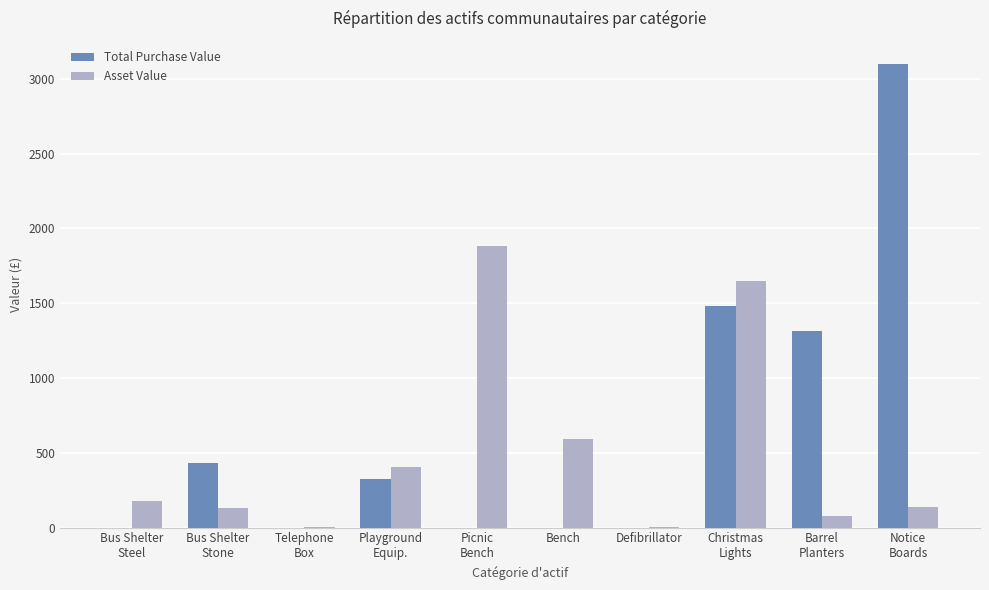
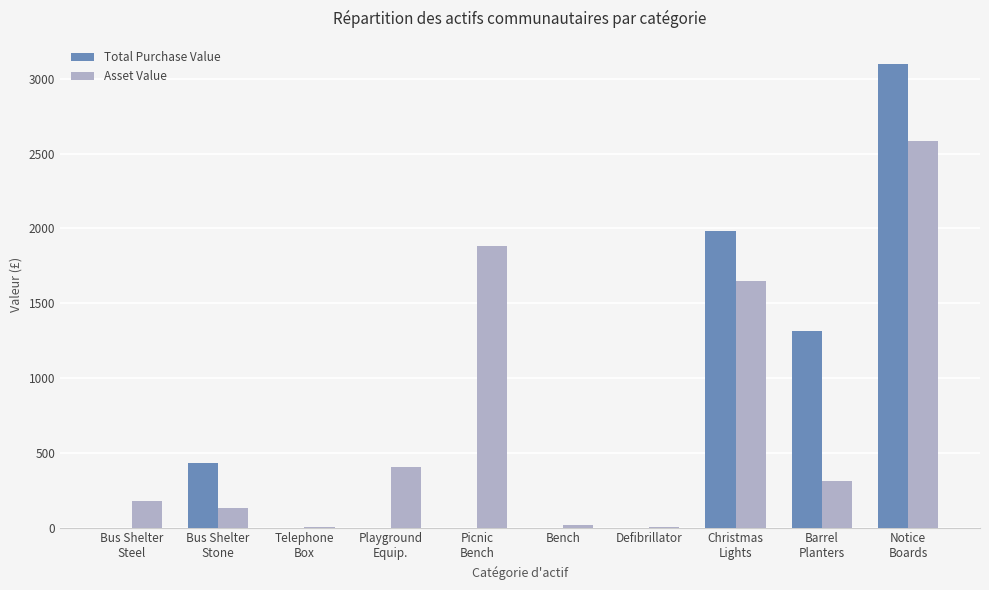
Total Purchase Value, Playground Equip.: 320 -> 0
Asset Value, Bench: 590 -> 20
Total Purchase Value, Christmas Lights: 1480 -> 1980
Asset Value, Barrel Planters: 80 -> 310
Asset Value, Notice Boards: 140 -> 2580
